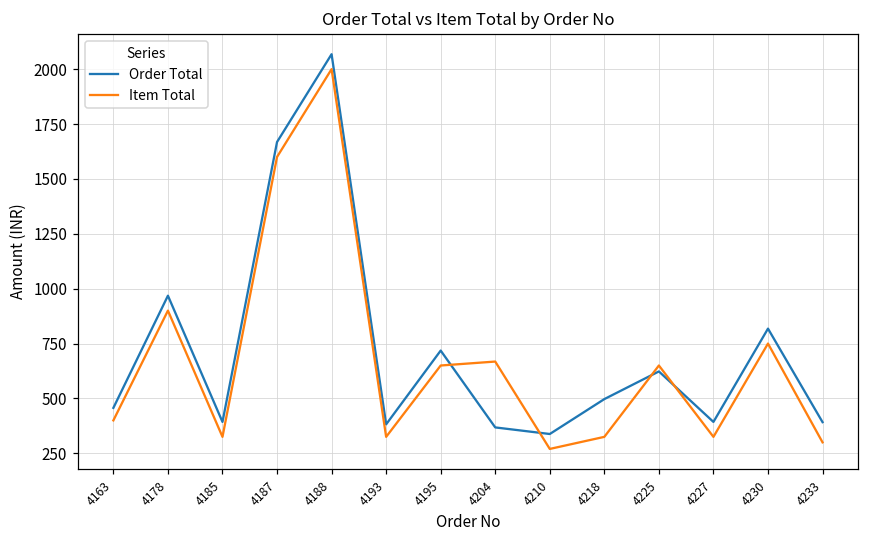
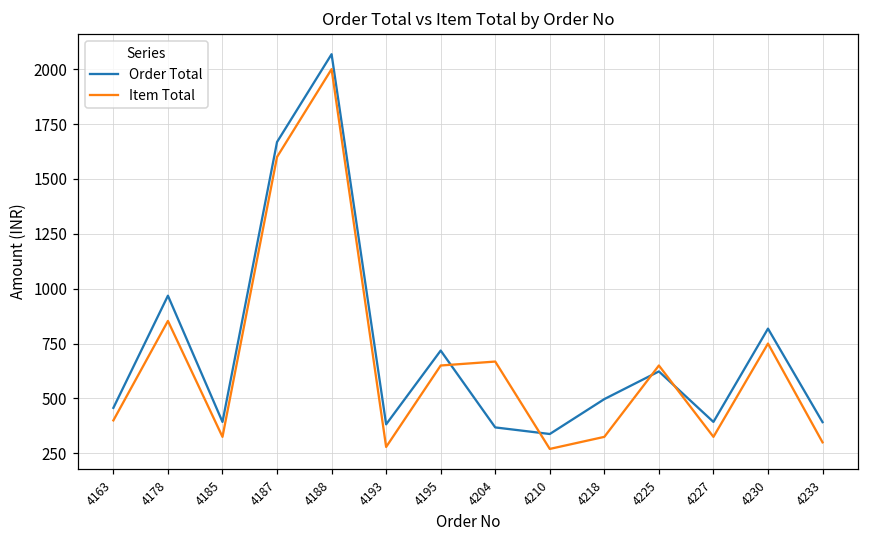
Item Total, 4178: 900 -> 850
Item Total, 4193: 330 -> 280
